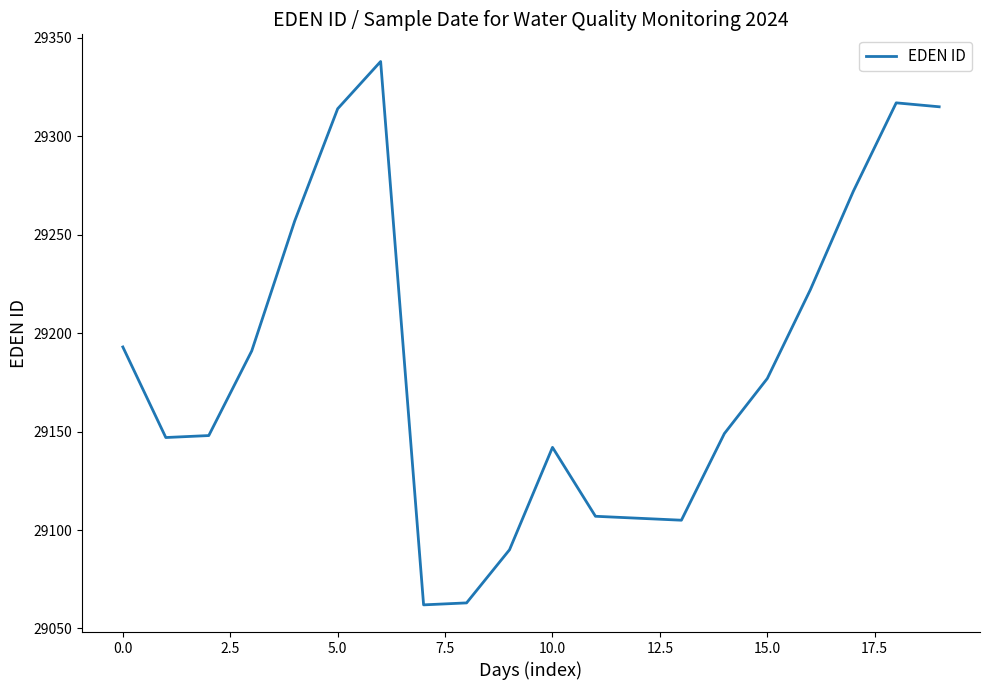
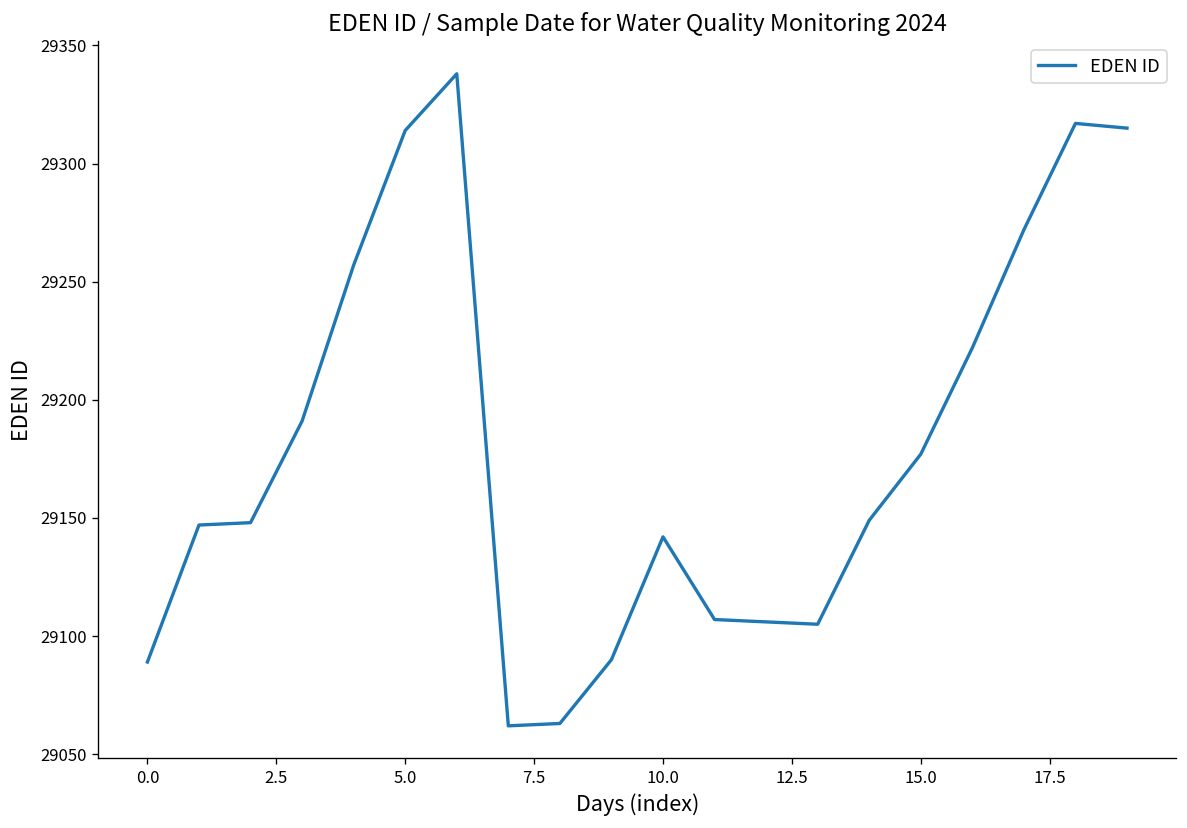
0.0: 29193 -> 29089
